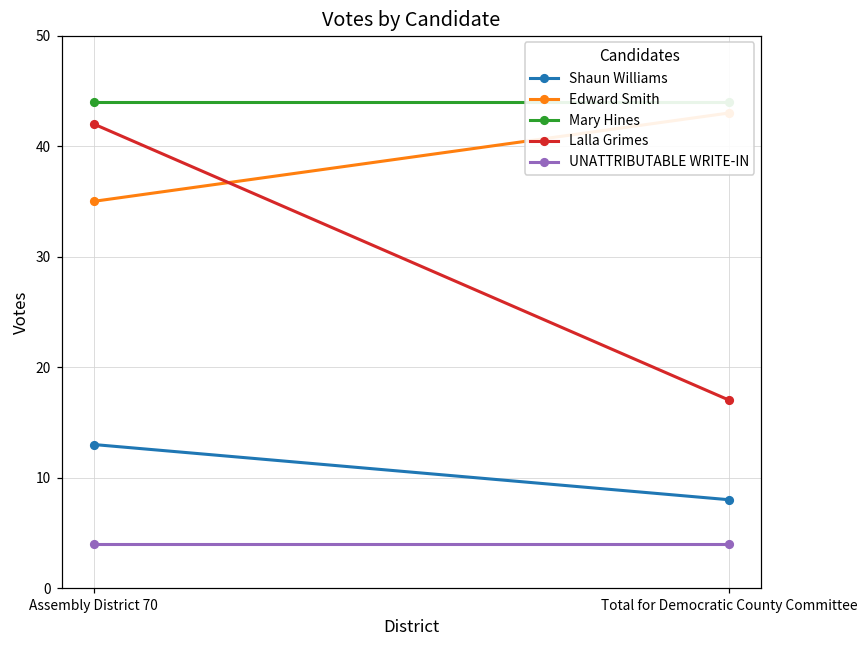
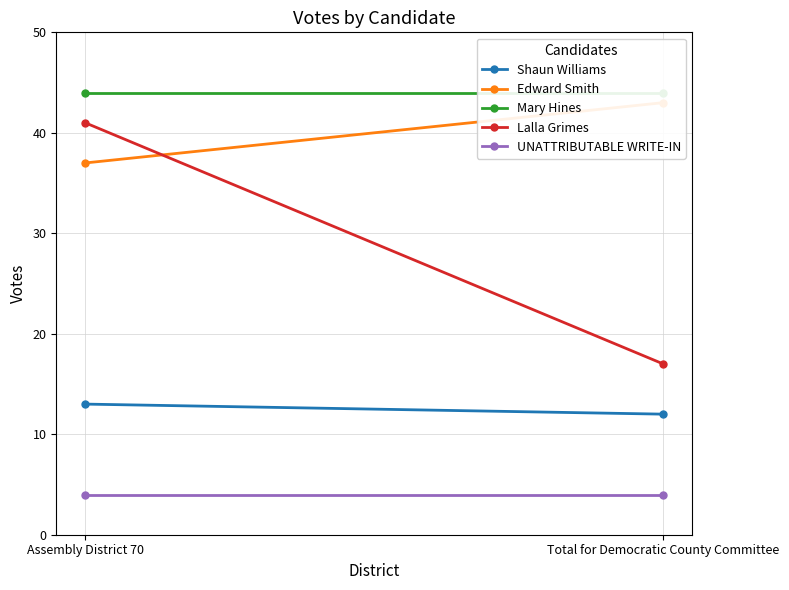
Edward Smith, Assembly District 70: 35 -> 37
Lalla Grimes, Assembly District 70: 42 -> 41
Shaun Williams, Total for Democratic County Committee: 8 -> 12
